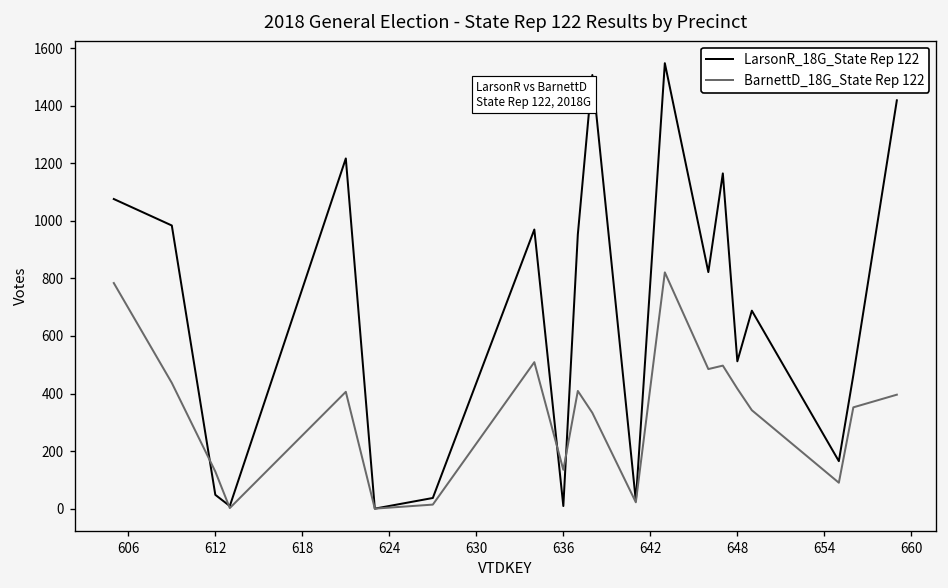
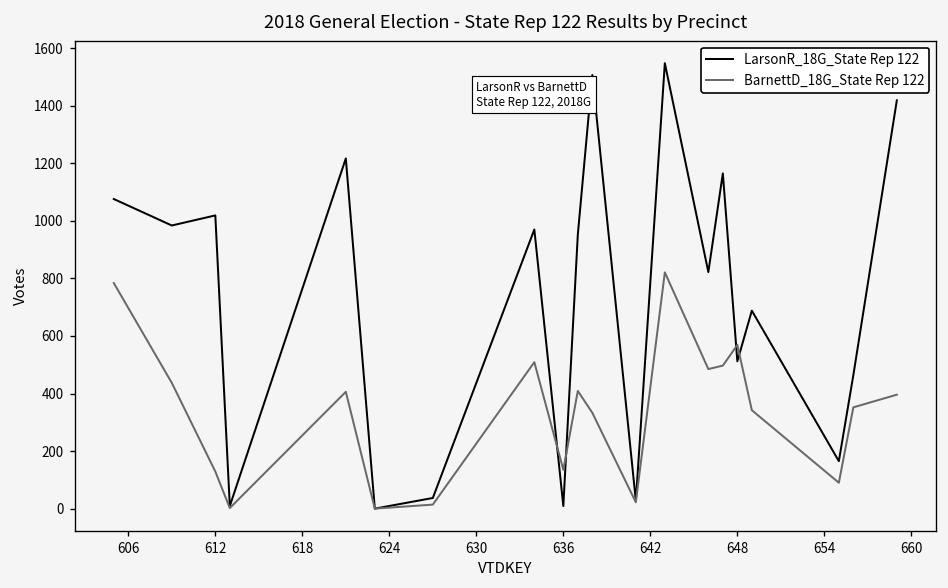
LarsonR_18G_State Rep 122, 612: 50 -> 1020
BarnettD_18G_State Rep 122, 648: 420 -> 570
